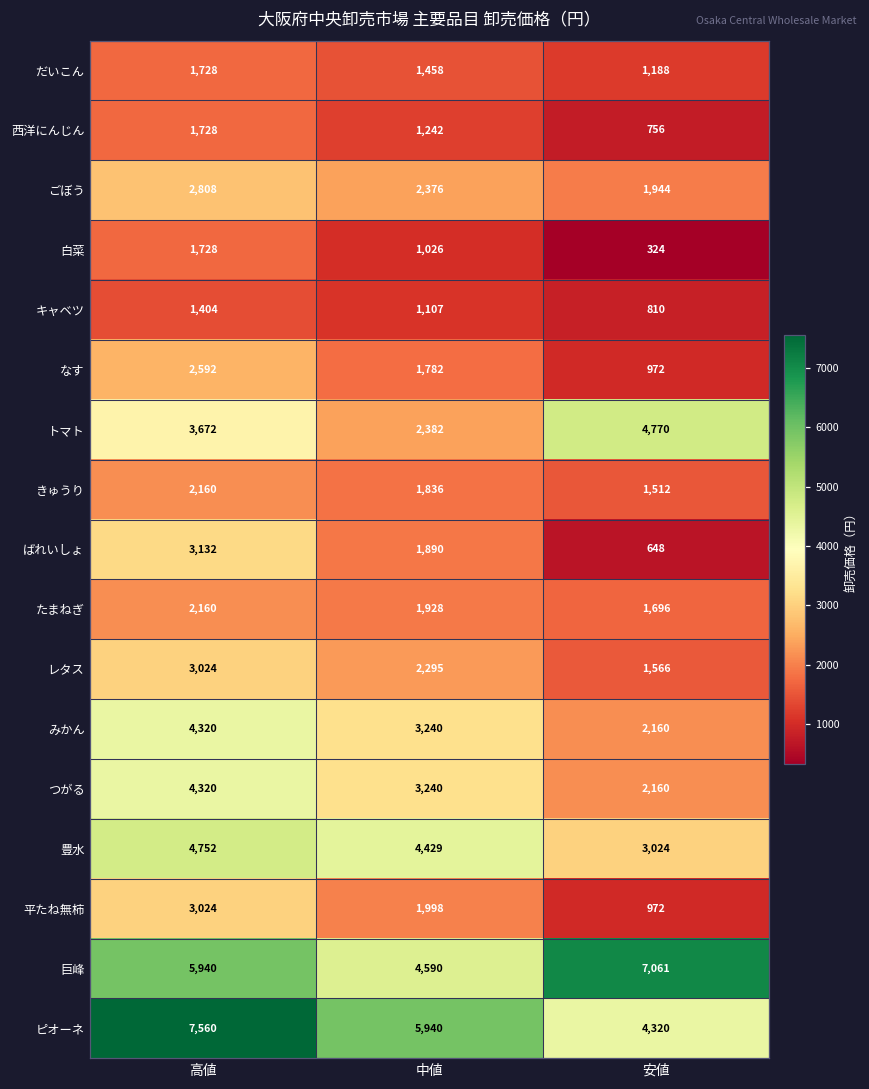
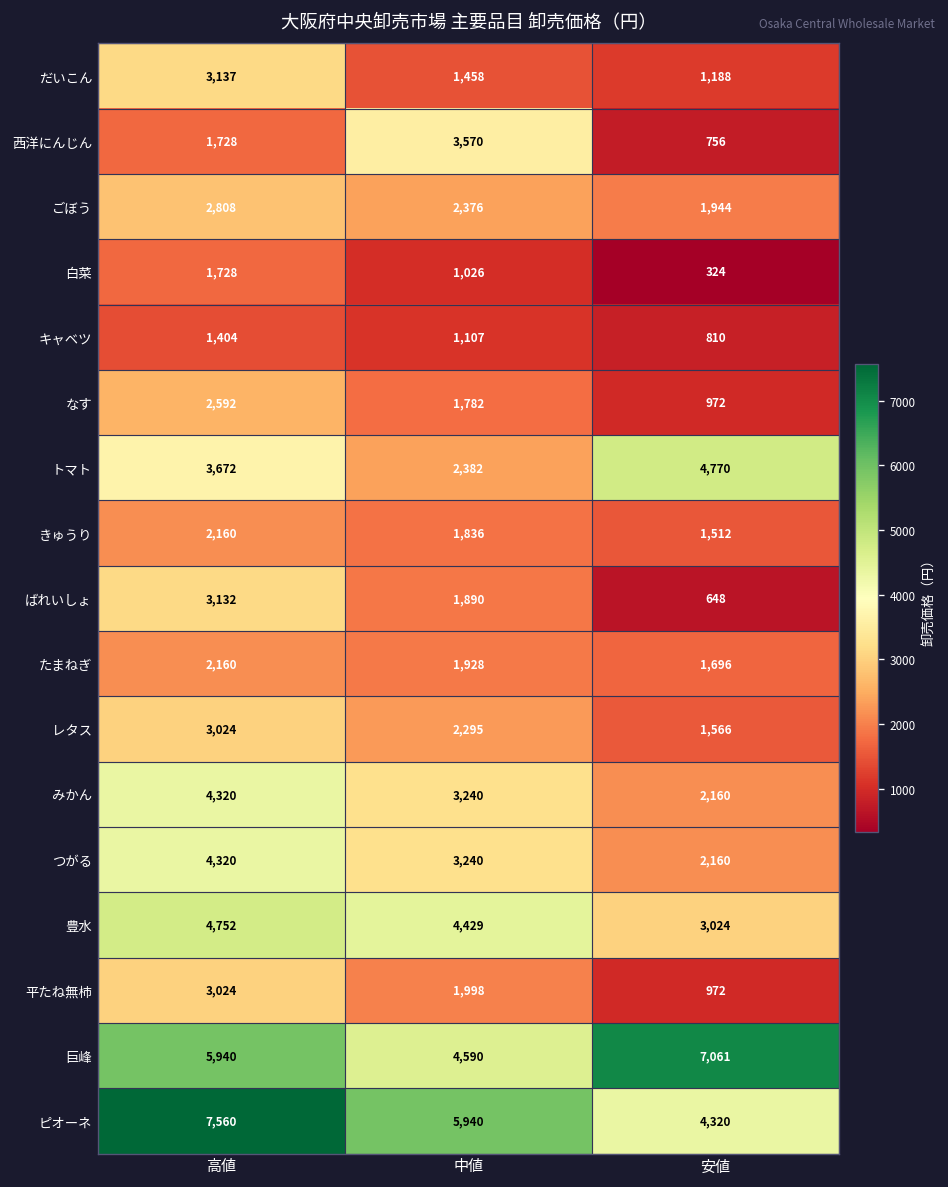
だいこん, 高値: 1,728 -> 3,137
西洋にんじん, 中値: 1,242 -> 3,570
